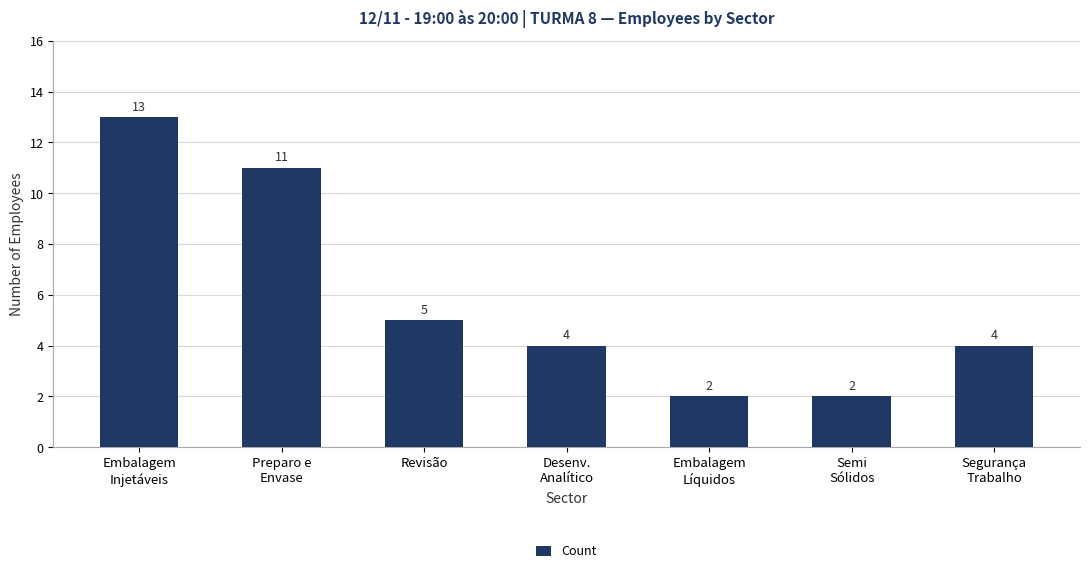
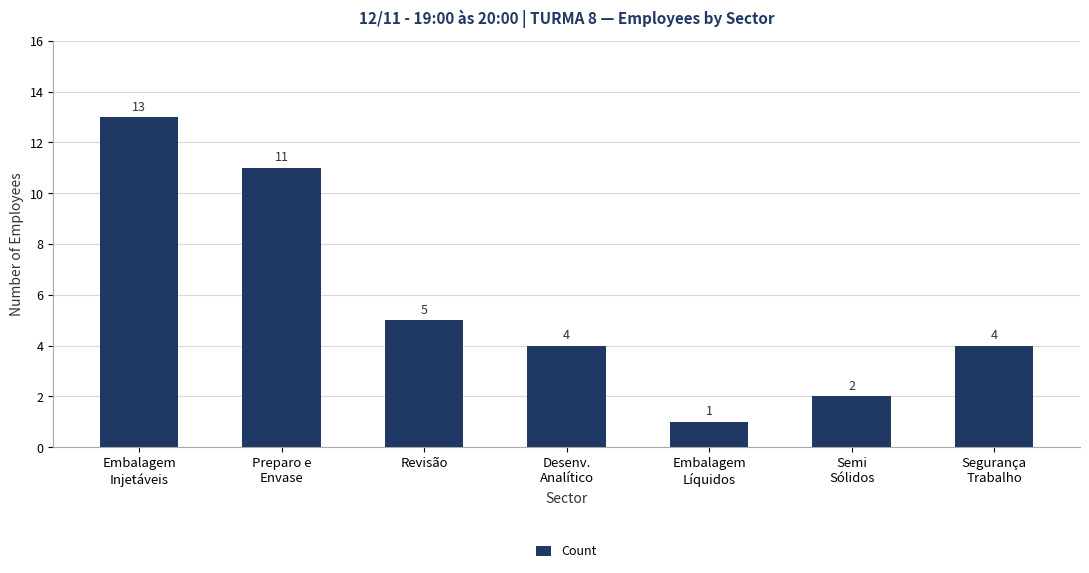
Embalagem Líquidos: 2 -> 1
